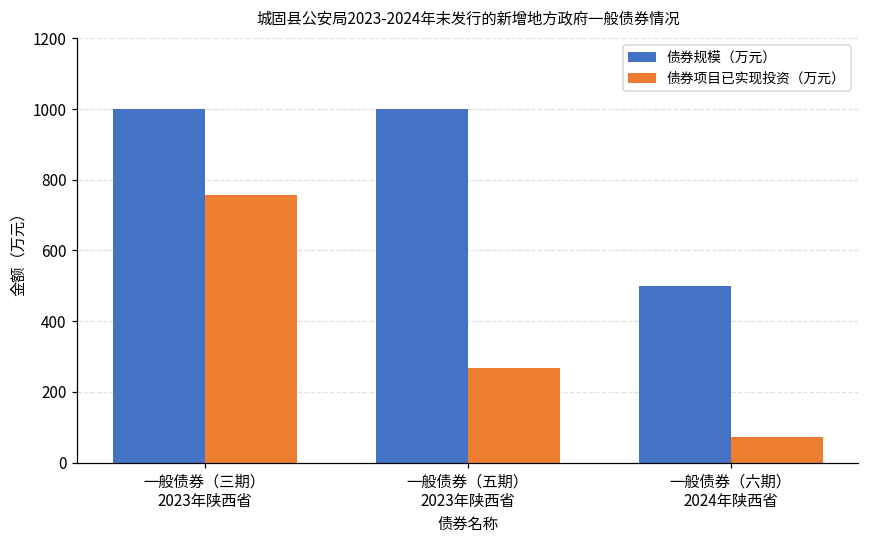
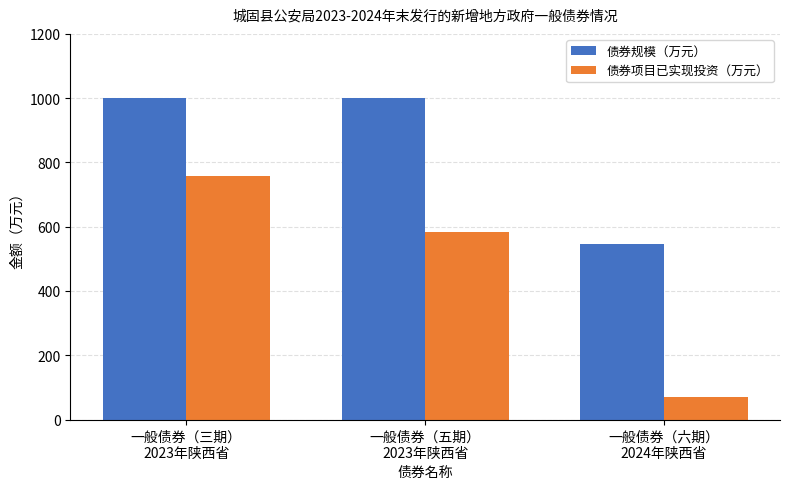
债券项目已实现投资（万元）, 一般债券（五期） 2023年陕西省: 270 -> 580
债券规模（万元）, 一般债券（六期） 2024年陕西省: 500 -> 550
